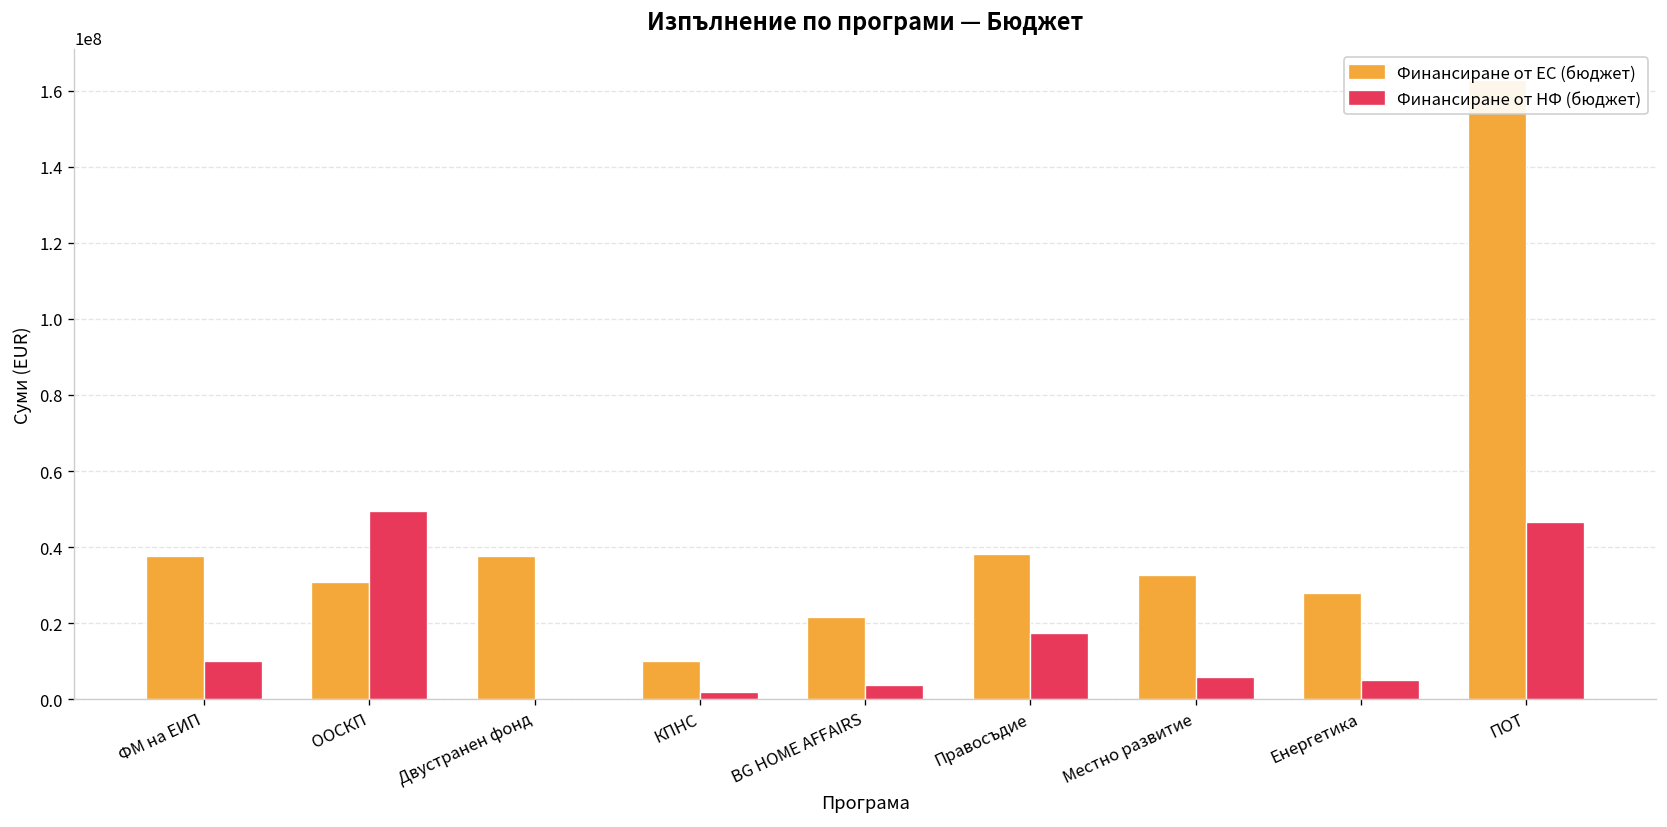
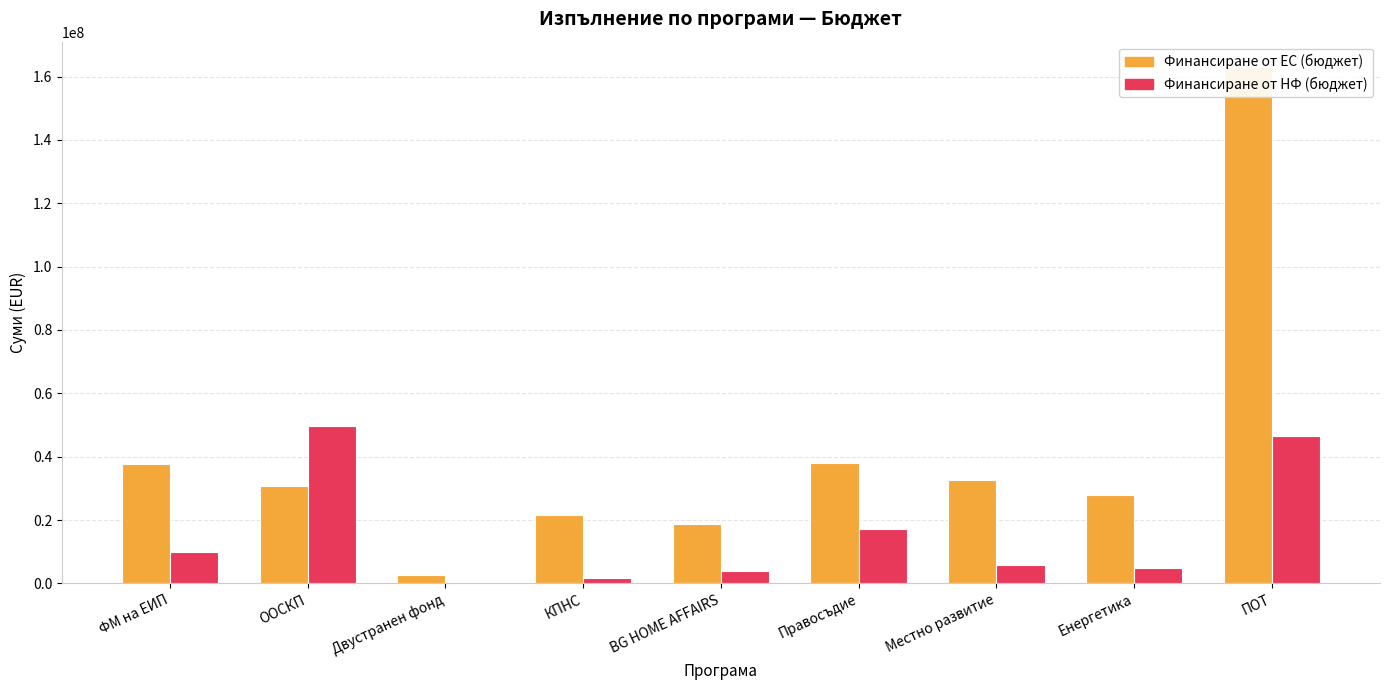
Финансиране от ЕС (бюджет), Двустранен фонд: 38000000 -> 3000000
Финансиране от ЕС (бюджет), КПНС: 10000000 -> 22000000
Финансиране от ЕС (бюджет), BG HOME AFFAIRS: 21000000 -> 19000000
